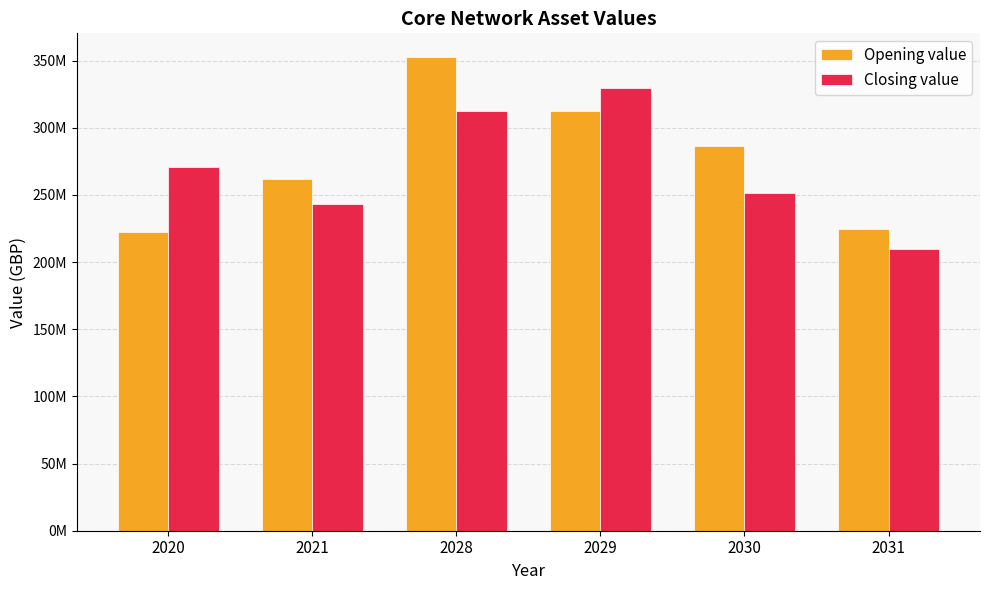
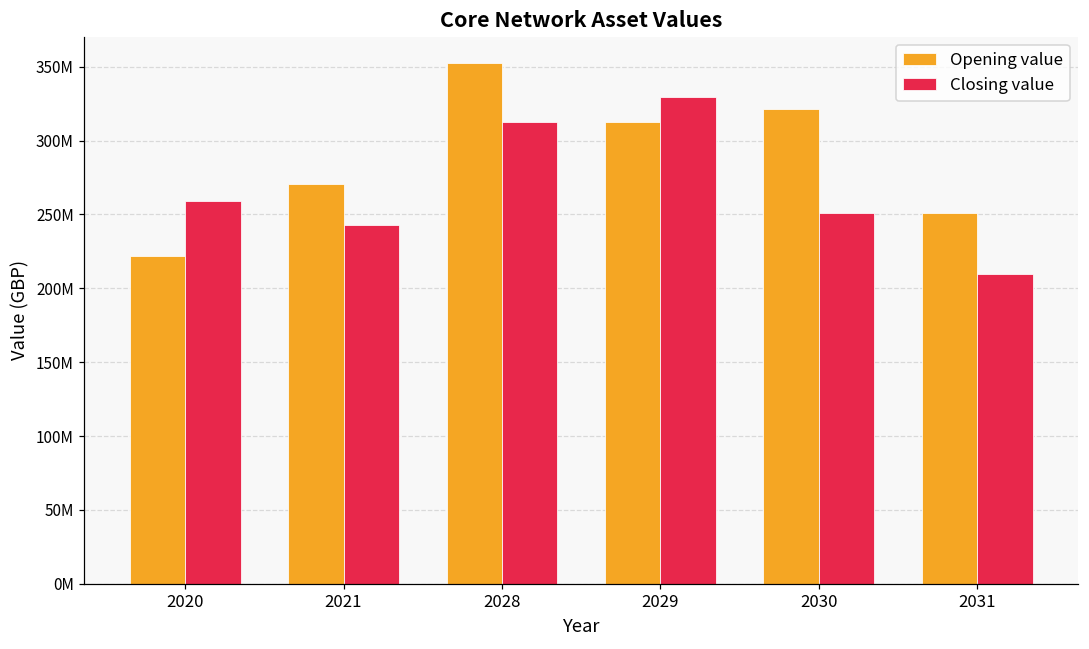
Closing value, 2020: 271000000 -> 259000000
Opening value, 2021: 262000000 -> 271000000
Opening value, 2030: 287000000 -> 322000000
Opening value, 2031: 225000000 -> 251000000
